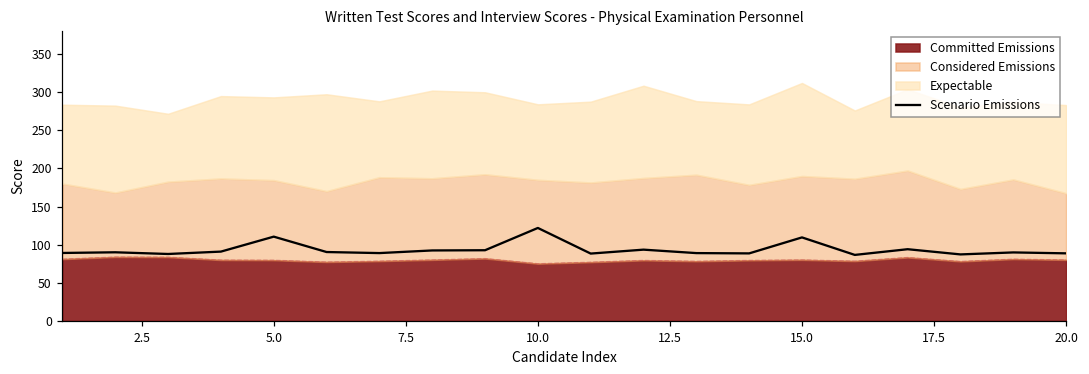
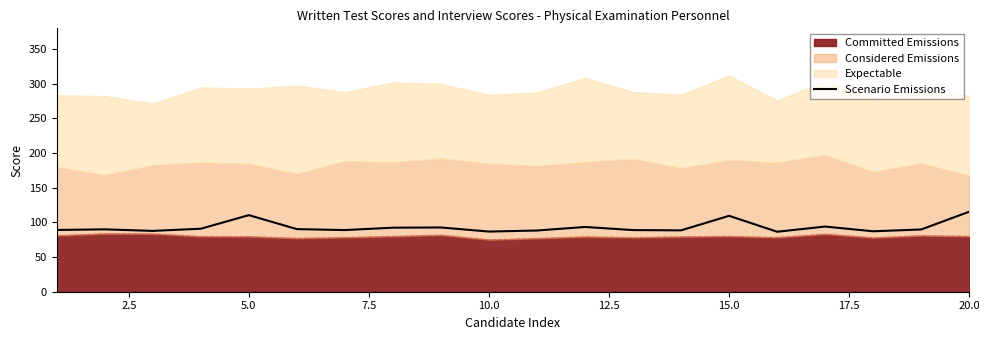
Scenario Emissions, 10.0: 120 -> 90
Scenario Emissions, 20.0: 90 -> 120
